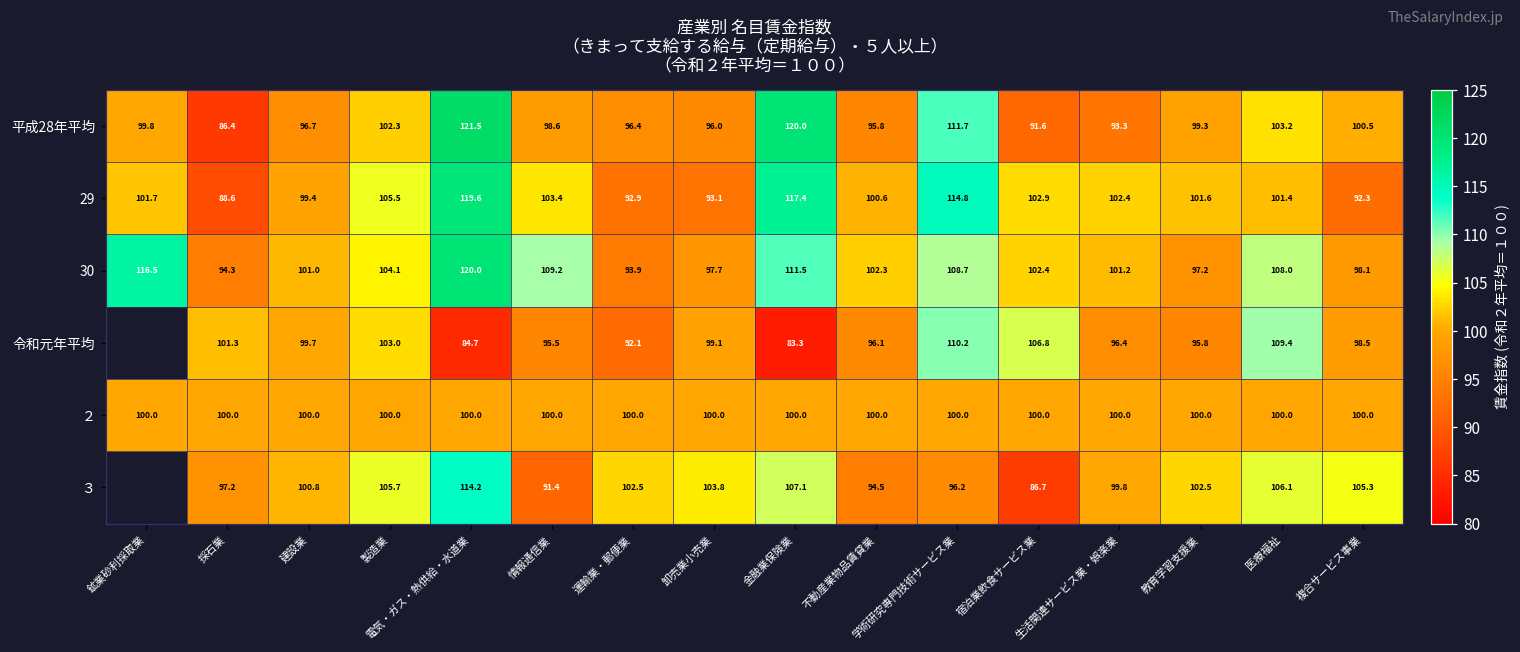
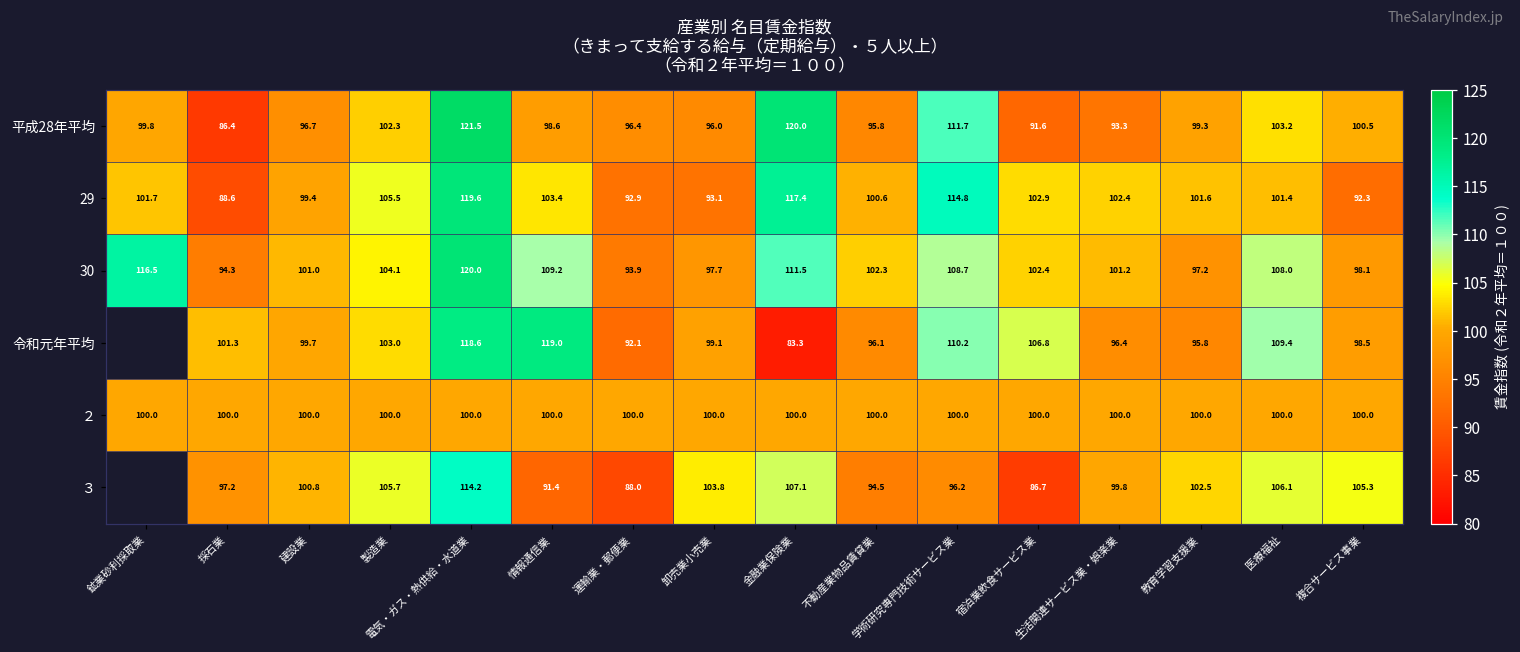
令和元年平均, 電気・ガス・熱供給・水道業: 84.7 -> 118.6
令和元年平均, 情報通信業: 95.5 -> 119.0
３, 運輸業・郵便業: 102.5 -> 88.0
